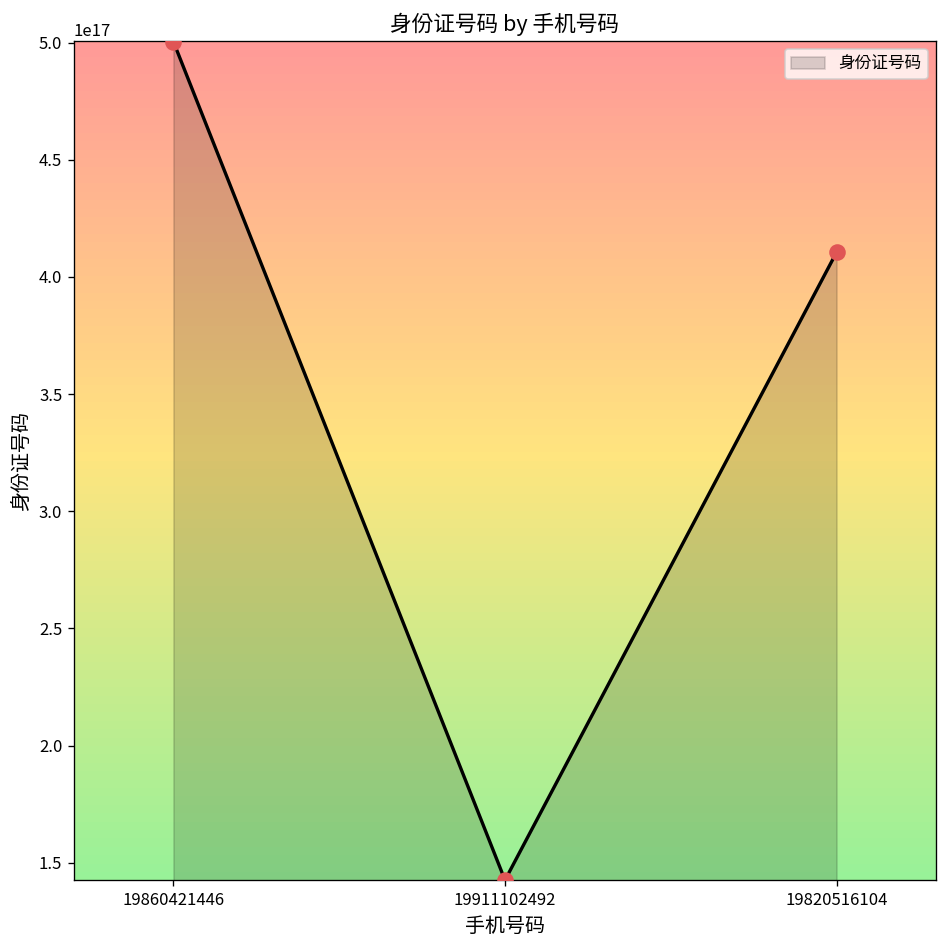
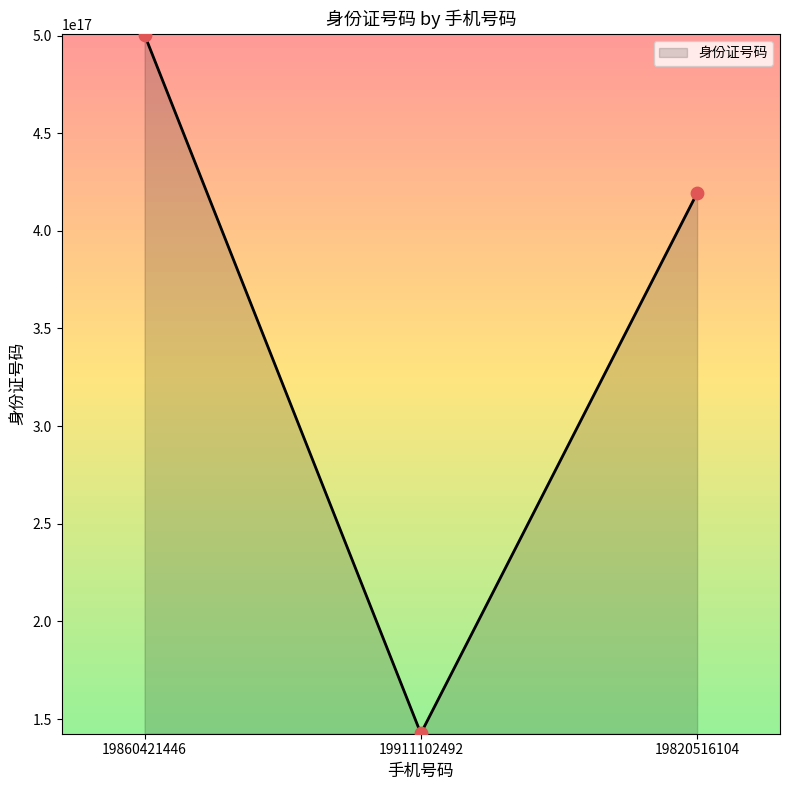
19820516104: 411000000000000000 -> 419000000000000000
